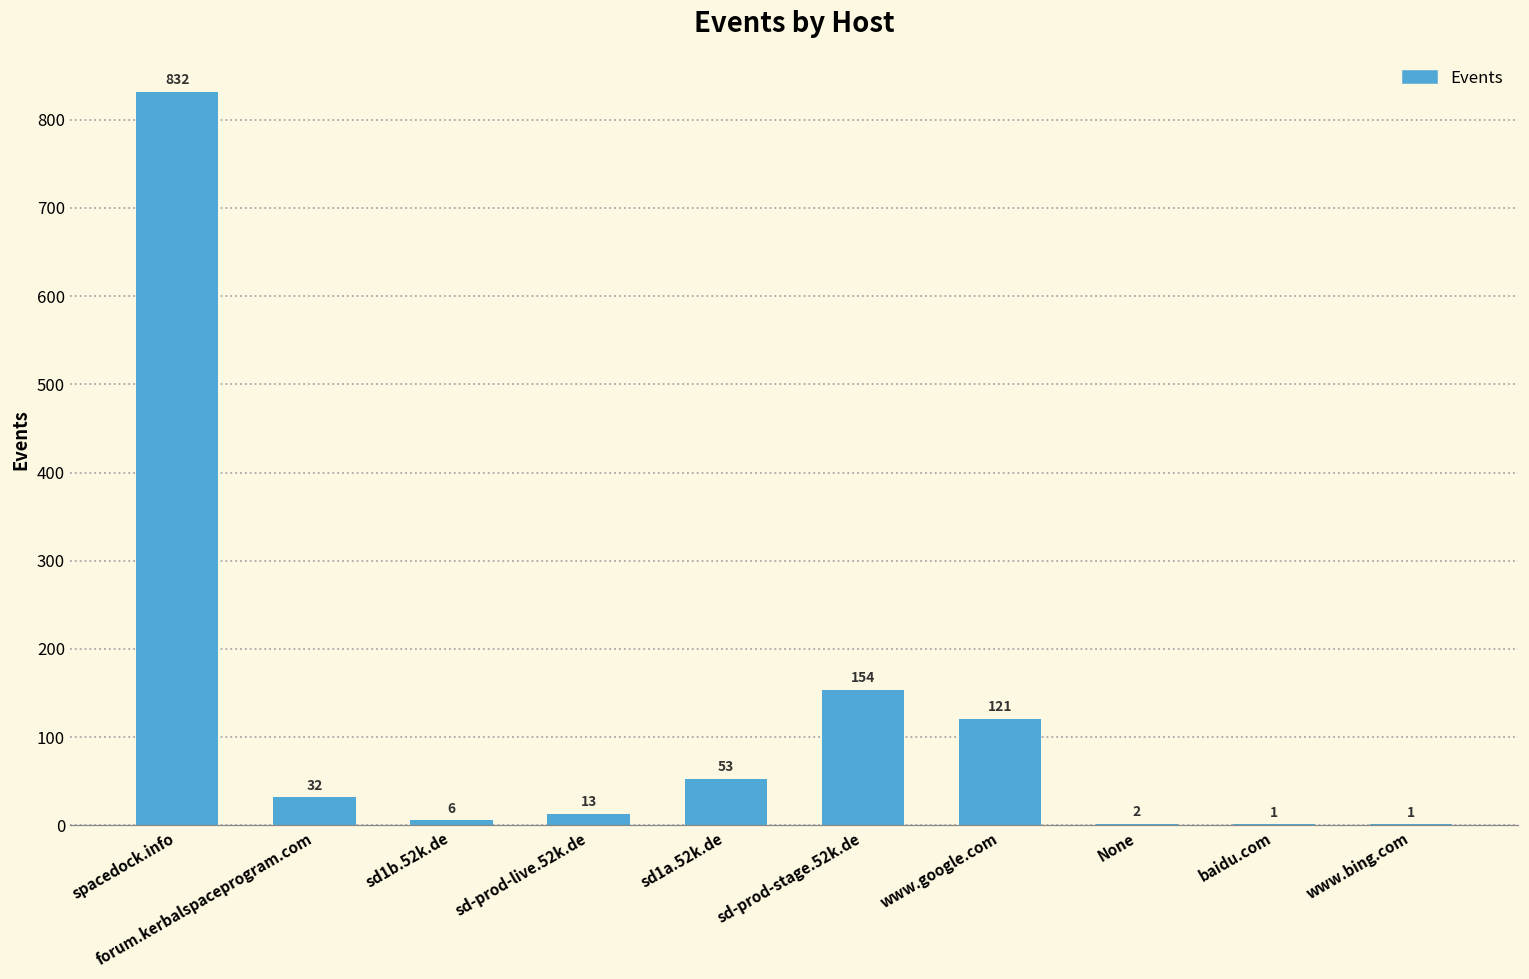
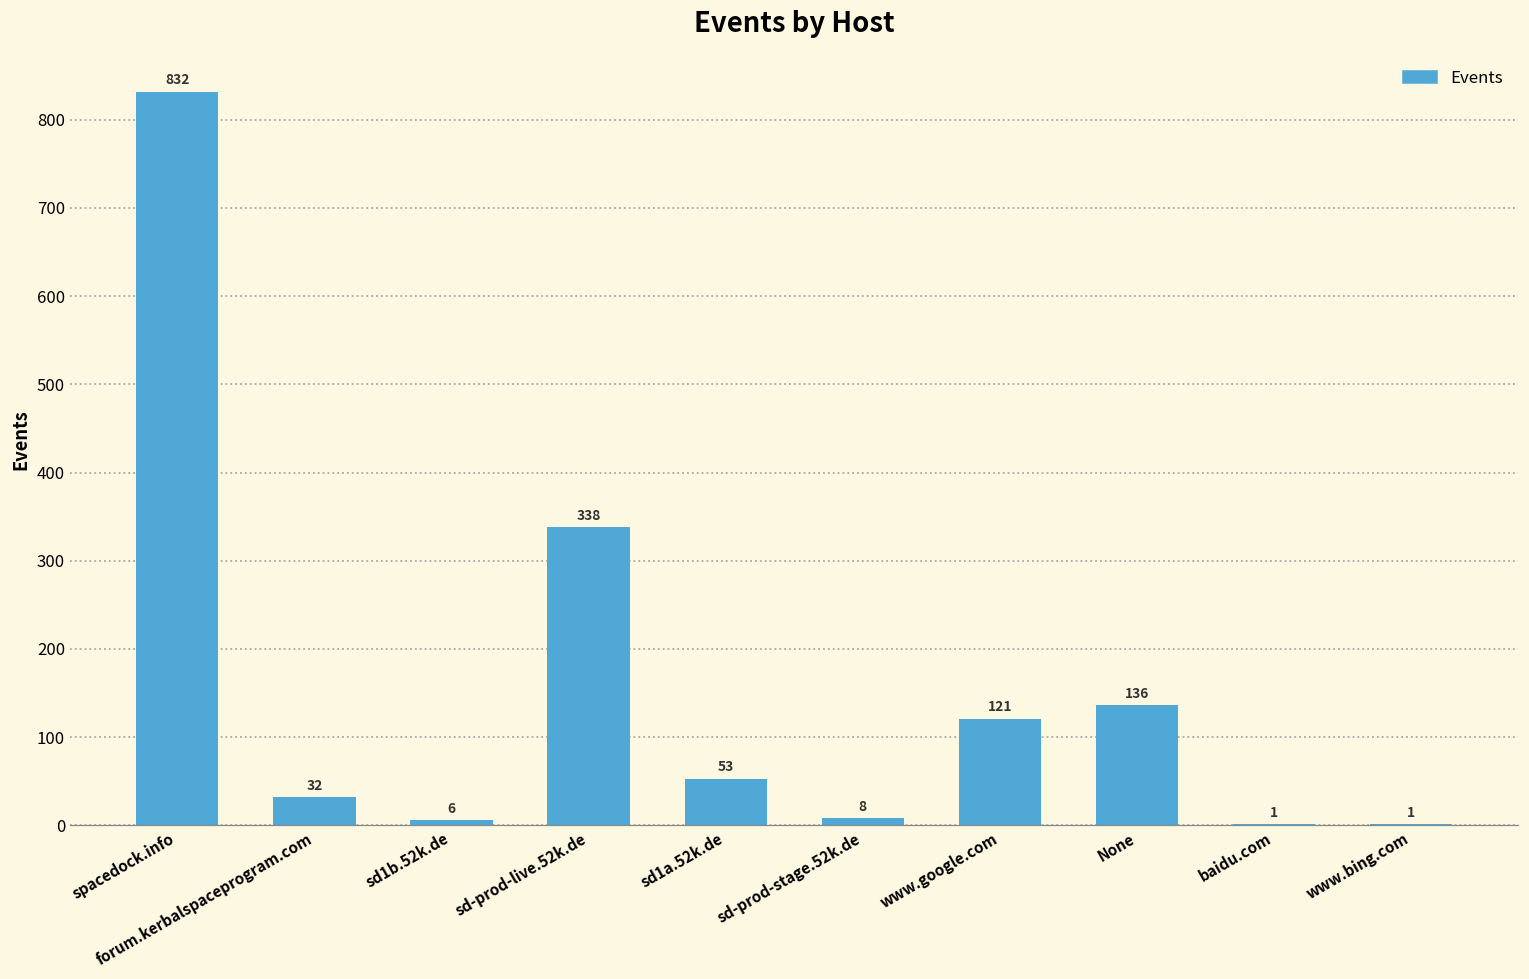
sd-prod-live.52k.de: 13 -> 338
sd-prod-stage.52k.de: 154 -> 8
None: 2 -> 136
